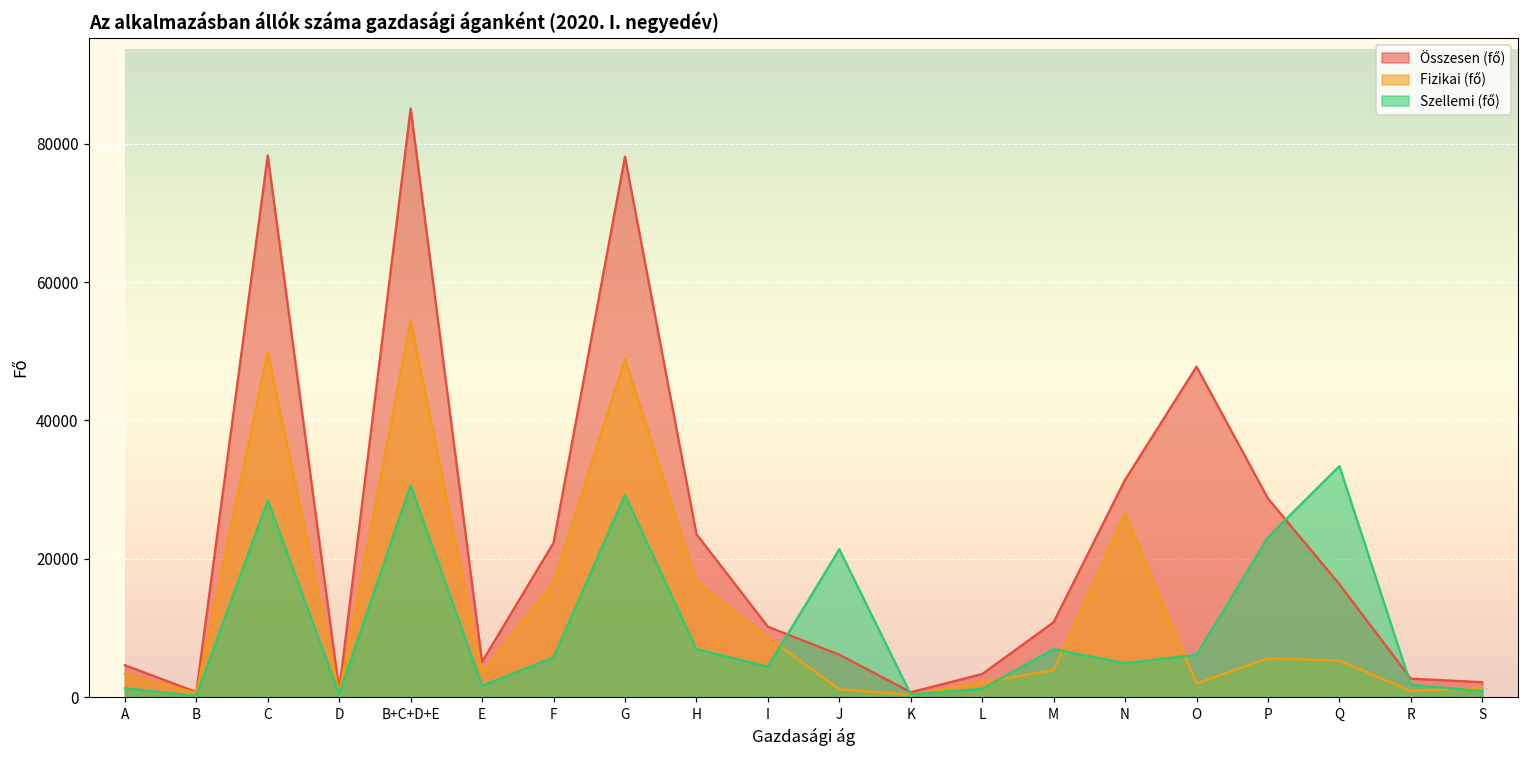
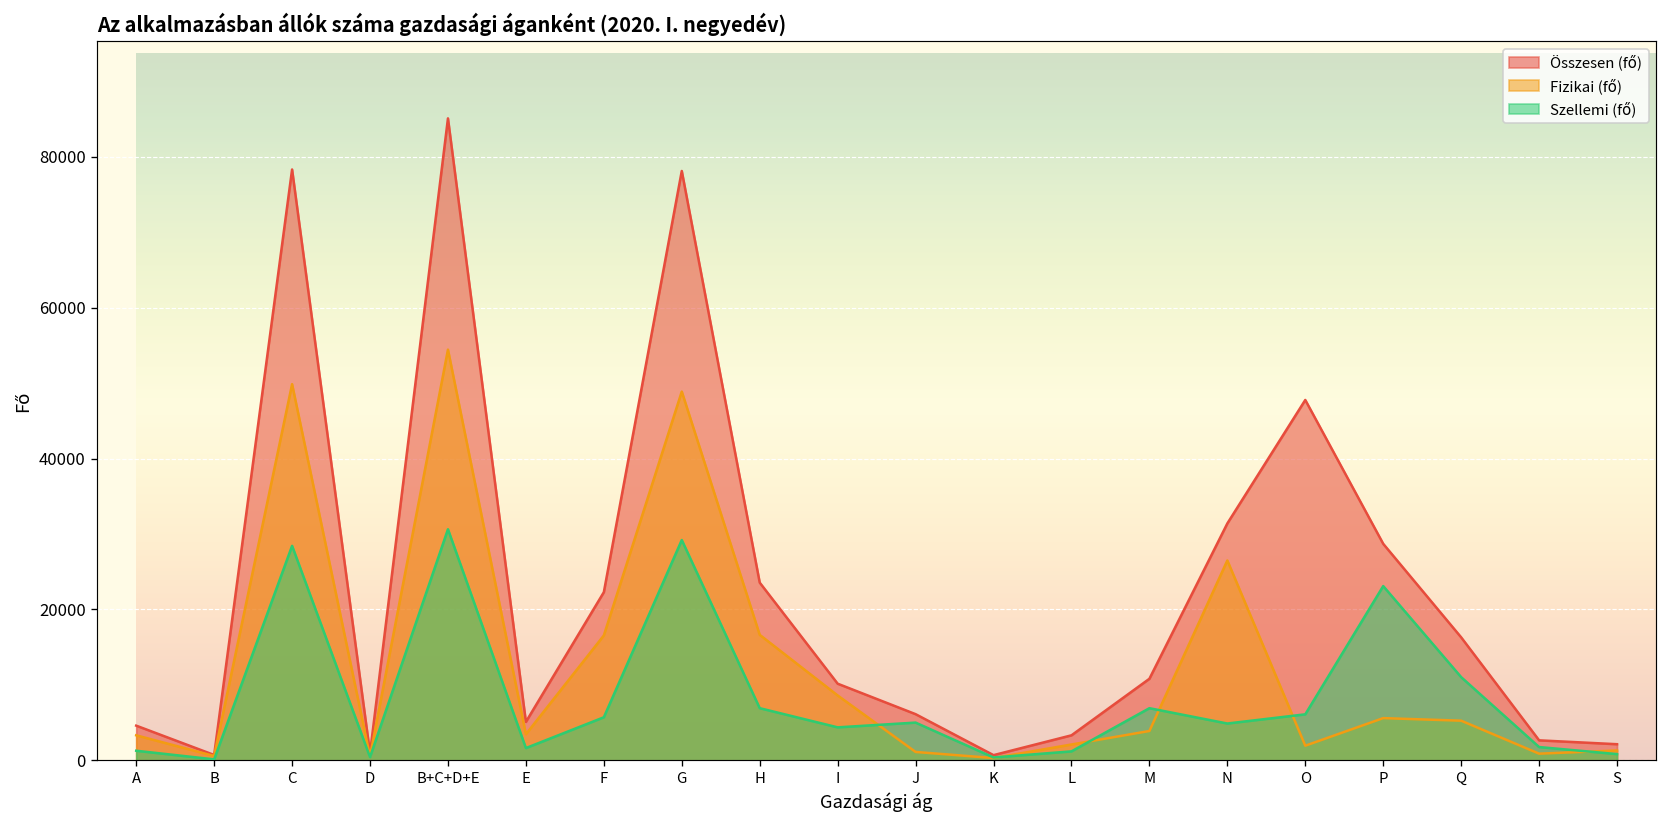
Szellemi (fő), J: 21000 -> 5000
Szellemi (fő), Q: 33000 -> 11000
